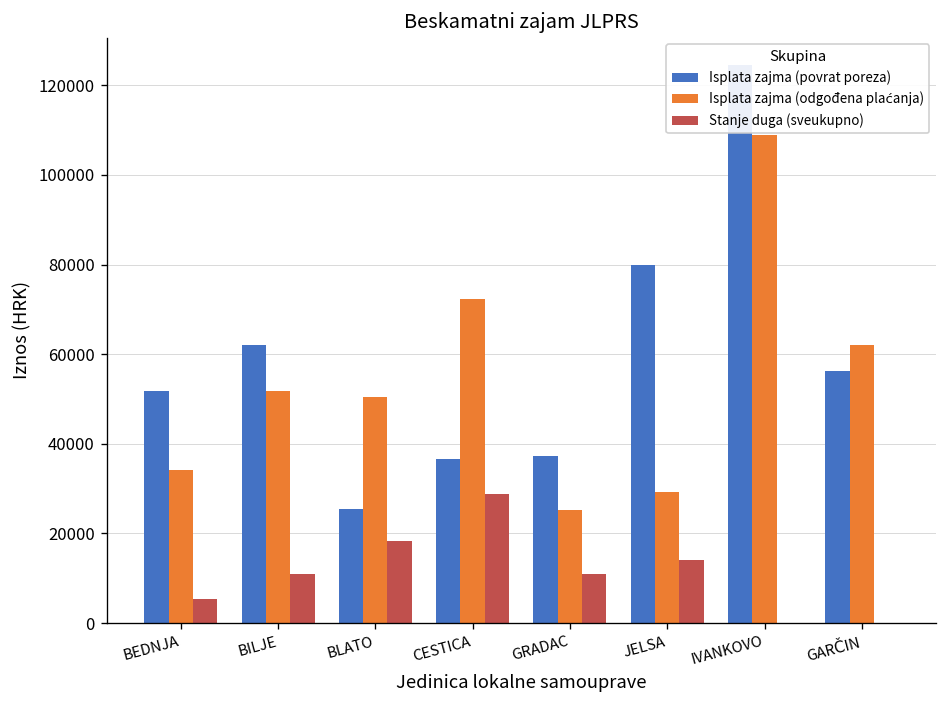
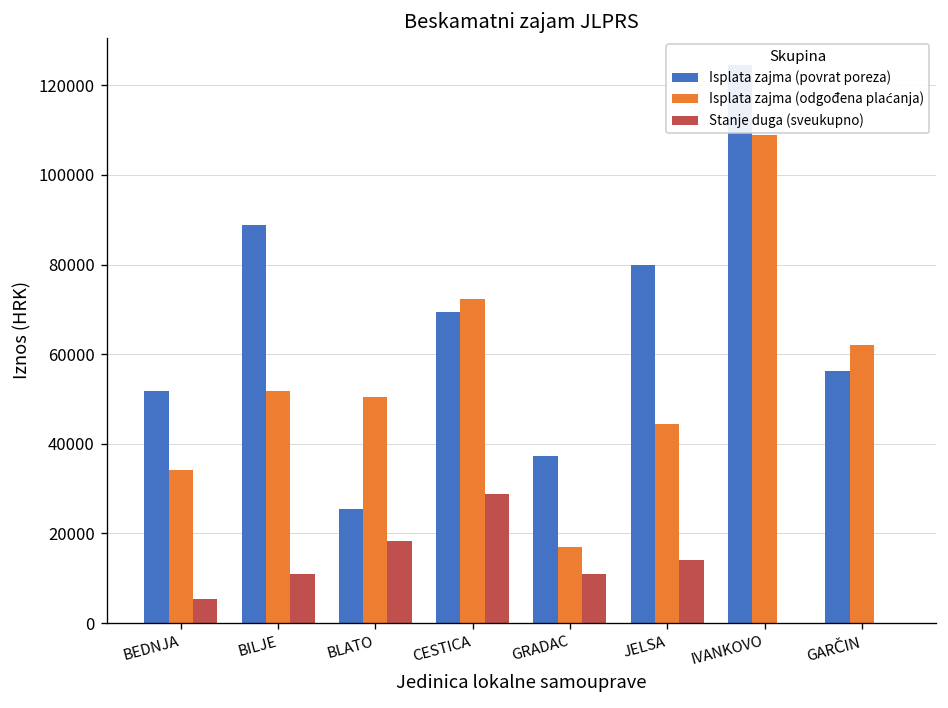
Isplata zajma (povrat poreza), BILJE: 62000 -> 89000
Isplata zajma (povrat poreza), CESTICA: 37000 -> 69000
Isplata zajma (odgođena plaćanja), GRADAC: 25000 -> 17000
Isplata zajma (odgođena plaćanja), JELSA: 29000 -> 44000
